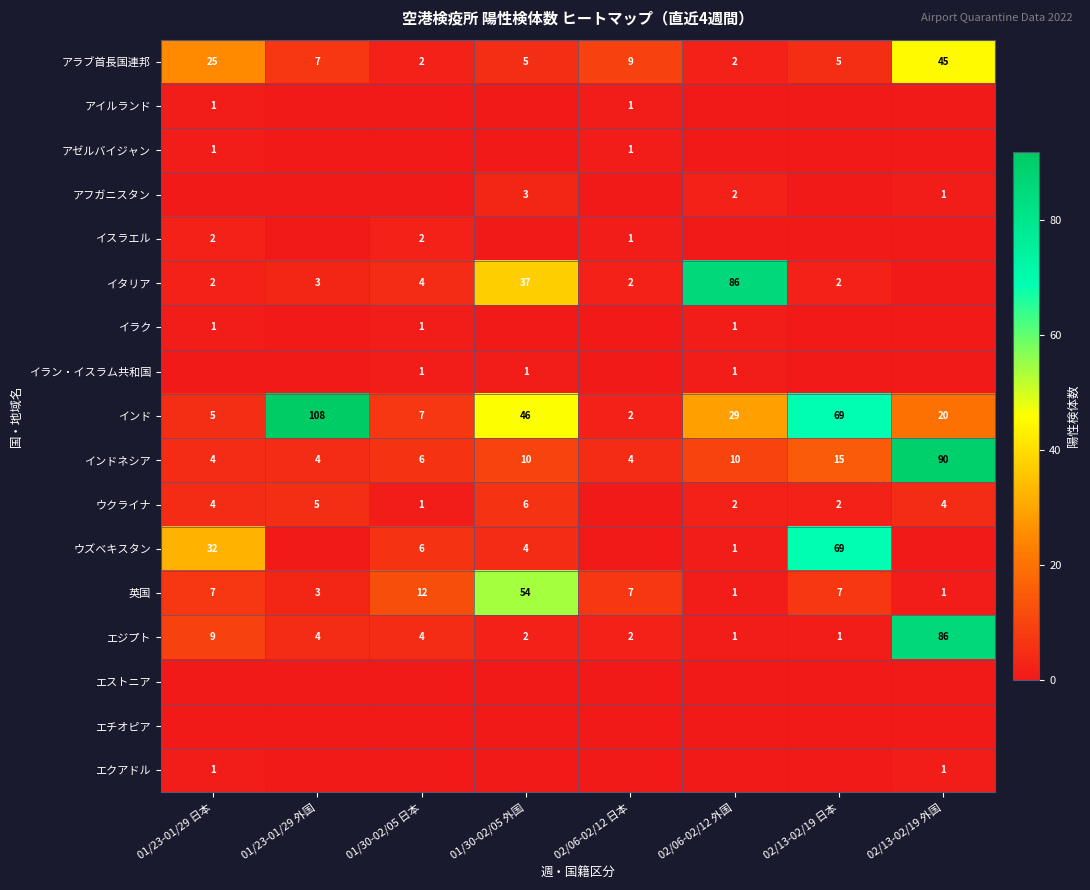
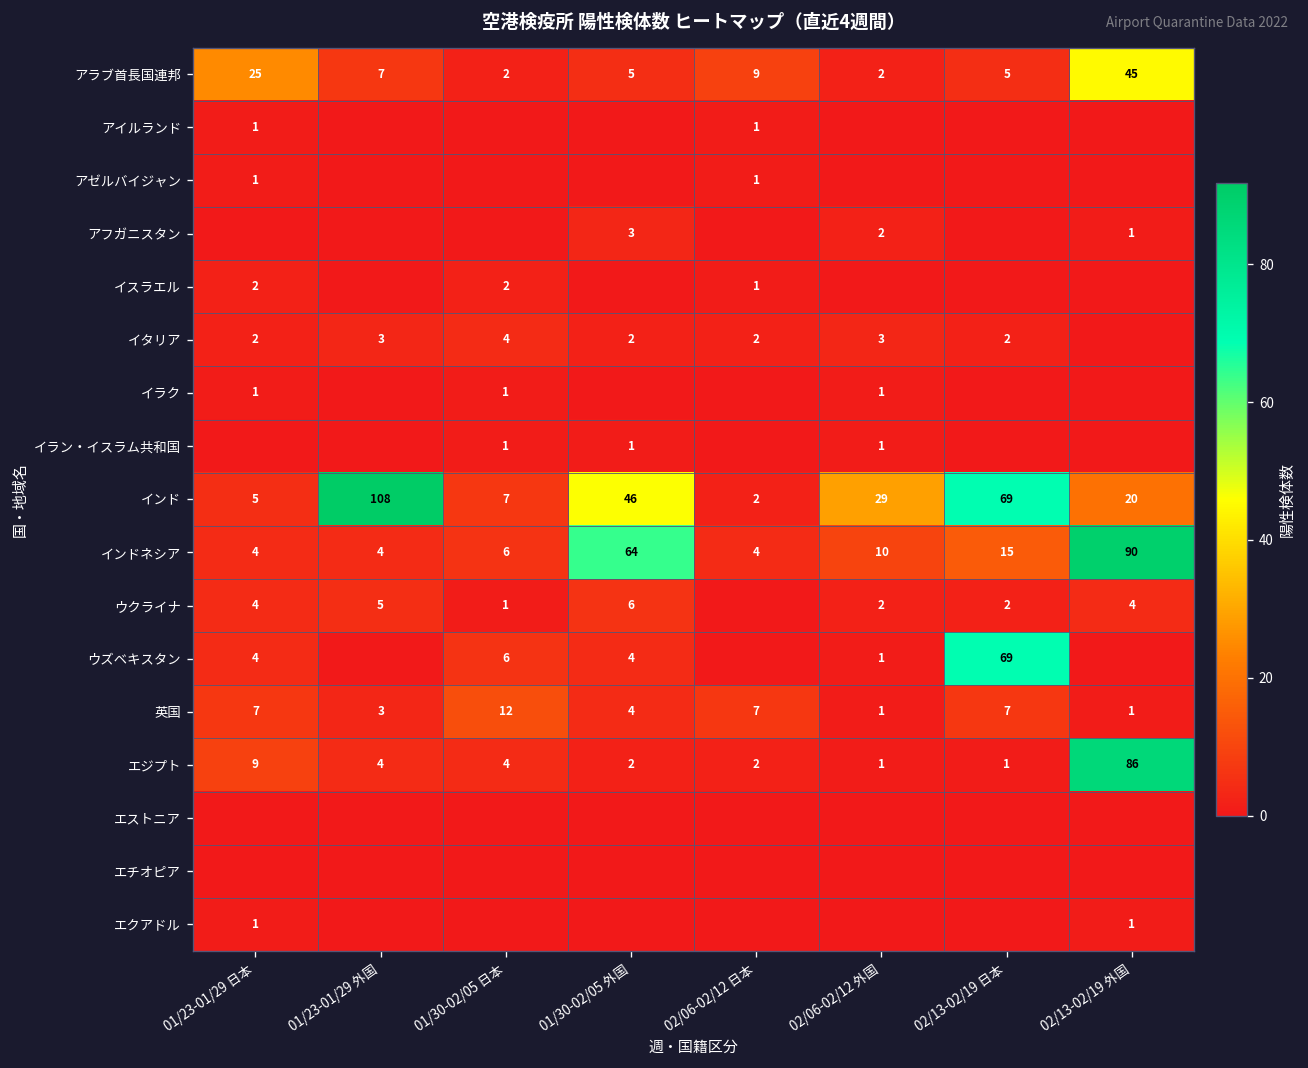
イタリア, 01/30-02/05 外国: 37 -> 2
イタリア, 02/06-02/12 外国: 86 -> 3
インドネシア, 01/30-02/05 外国: 10 -> 64
ウズベキスタン, 01/23-01/29 日本: 32 -> 4
英国, 01/30-02/05 外国: 54 -> 4
